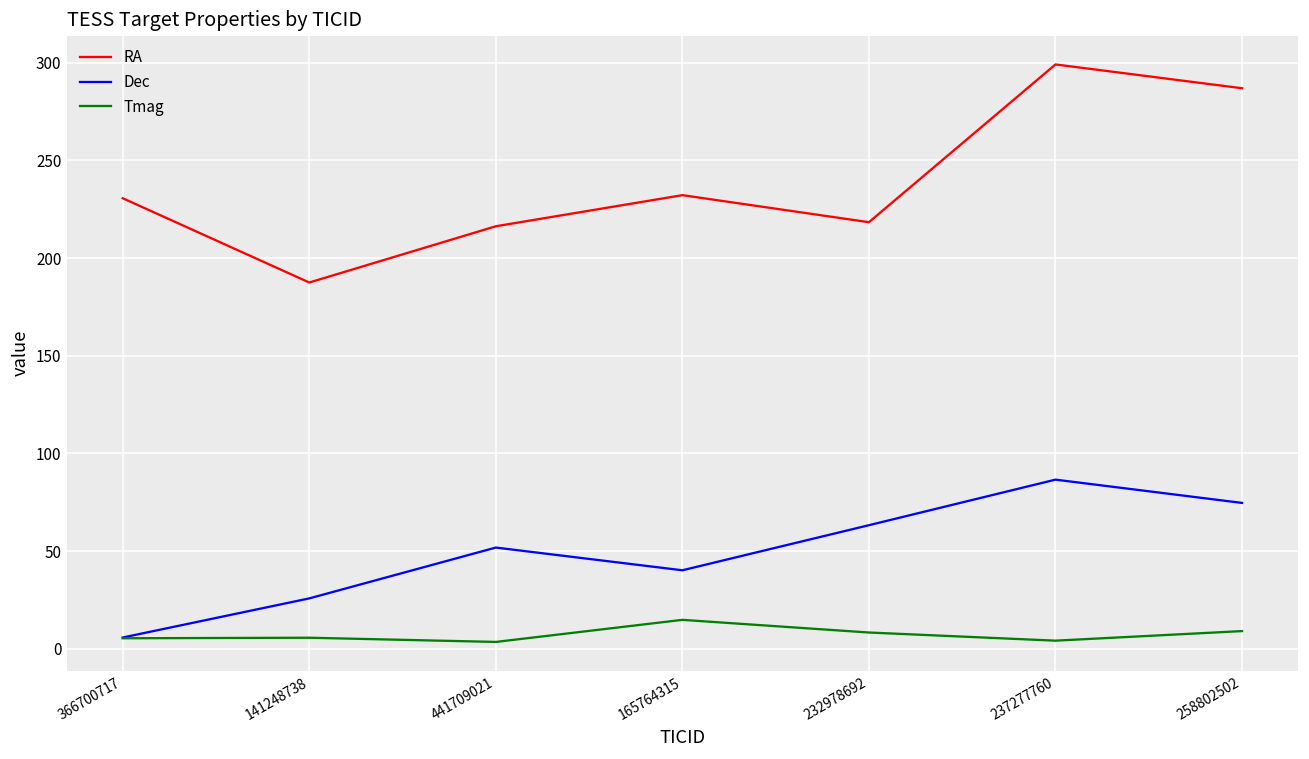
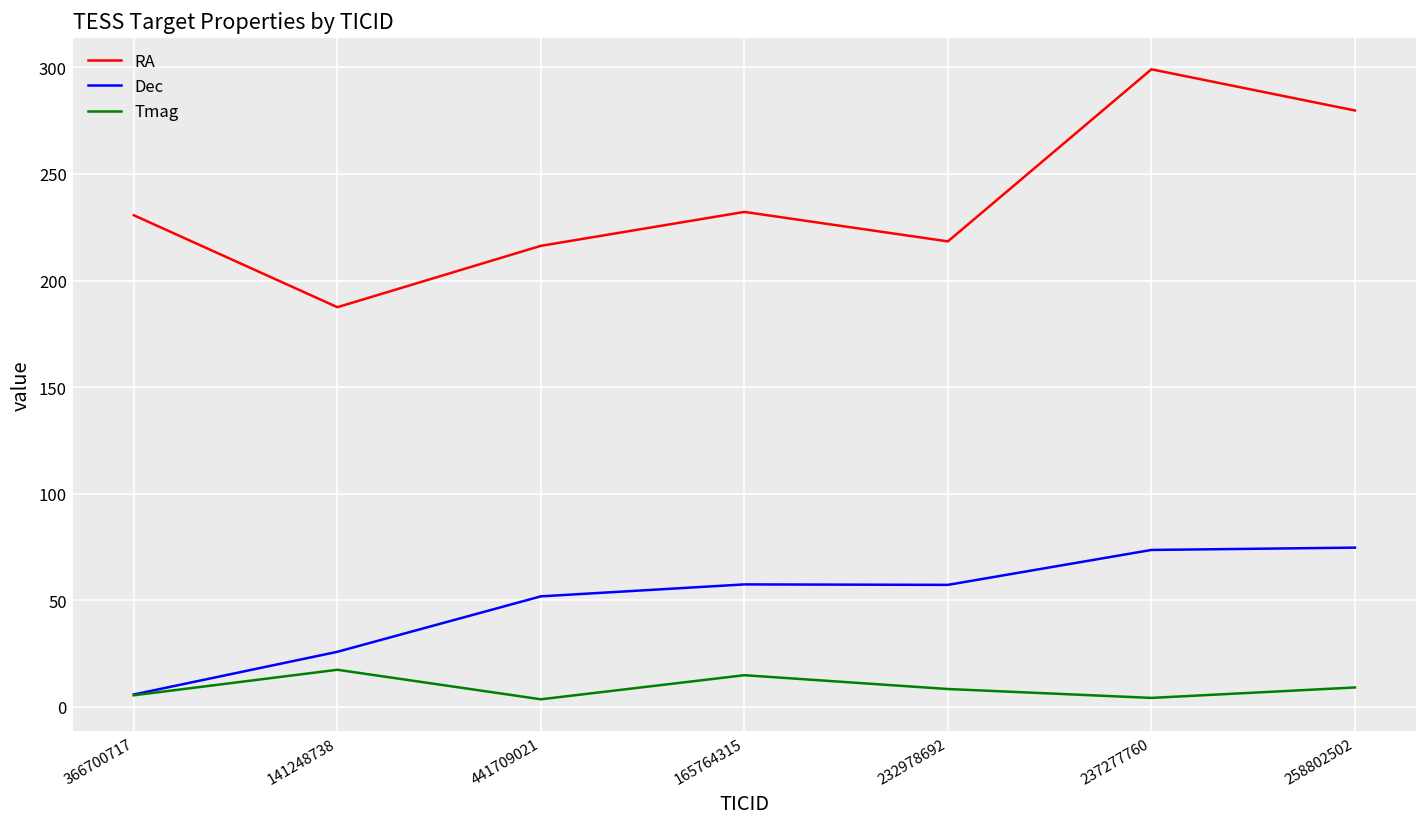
Tmag, 141248738: 6 -> 17
Dec, 165764315: 40 -> 57
Dec, 232978692: 63 -> 57
Dec, 237277760: 87 -> 74
RA, 258802502: 287 -> 280
